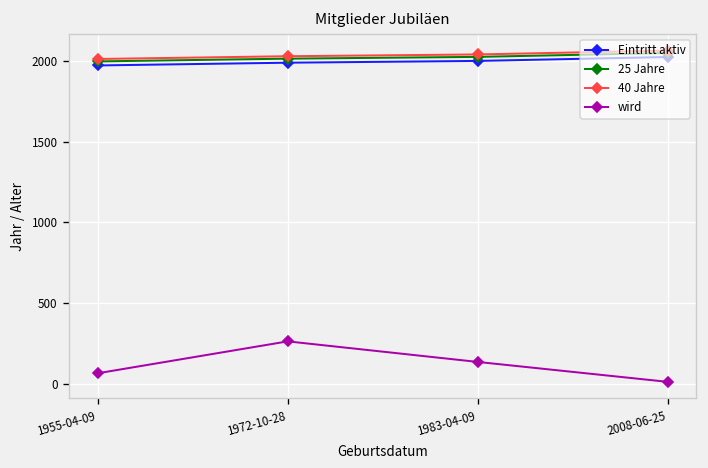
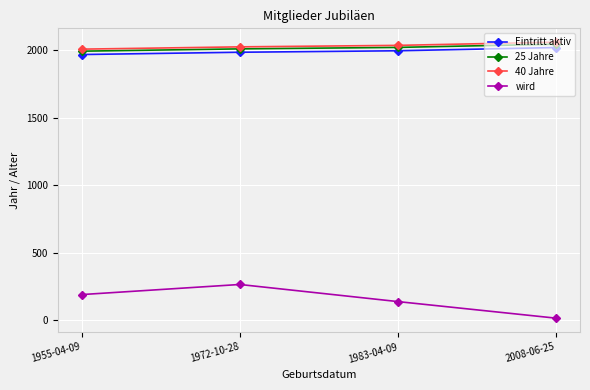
wird, 1955-04-09: 70 -> 190
